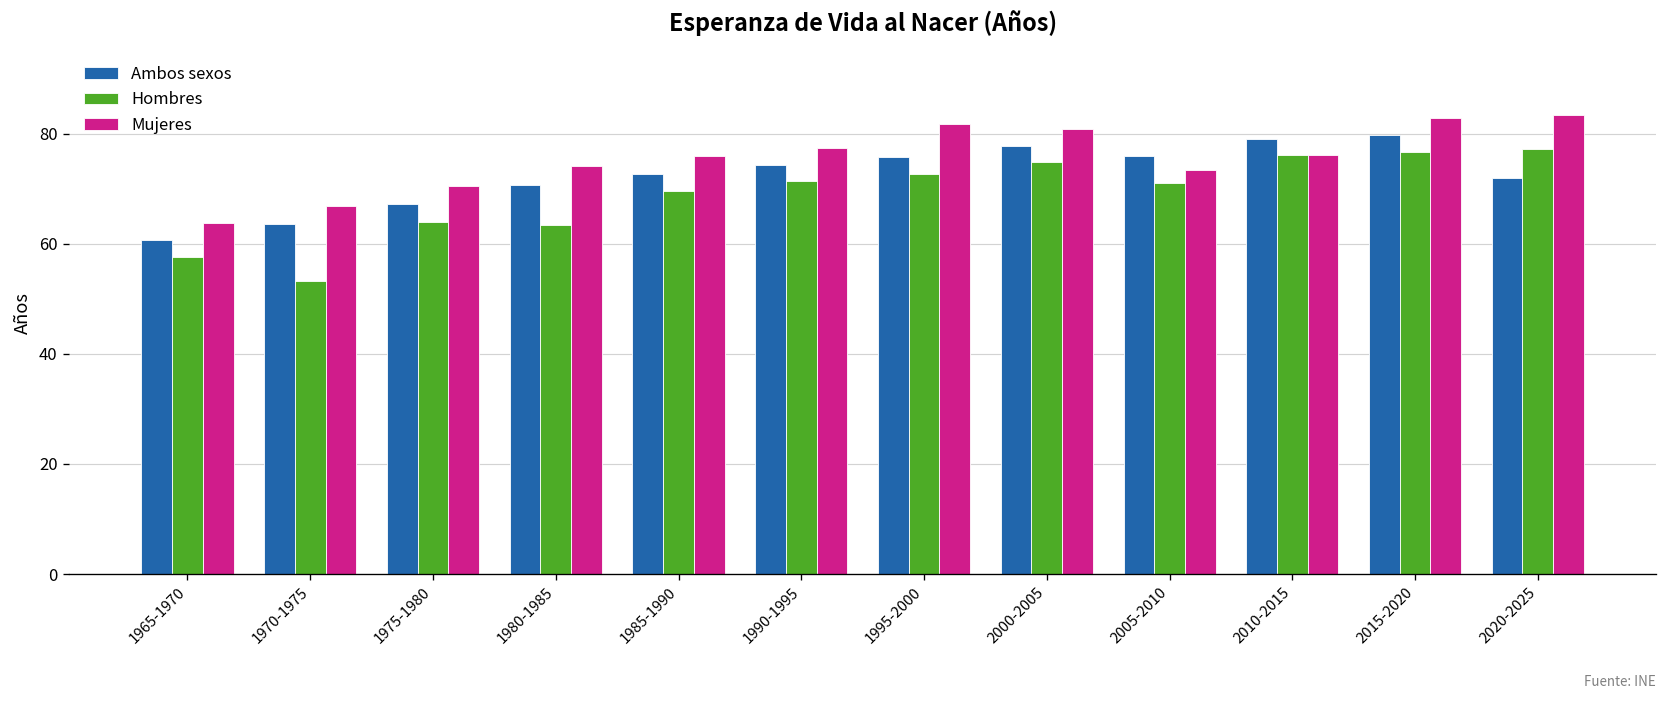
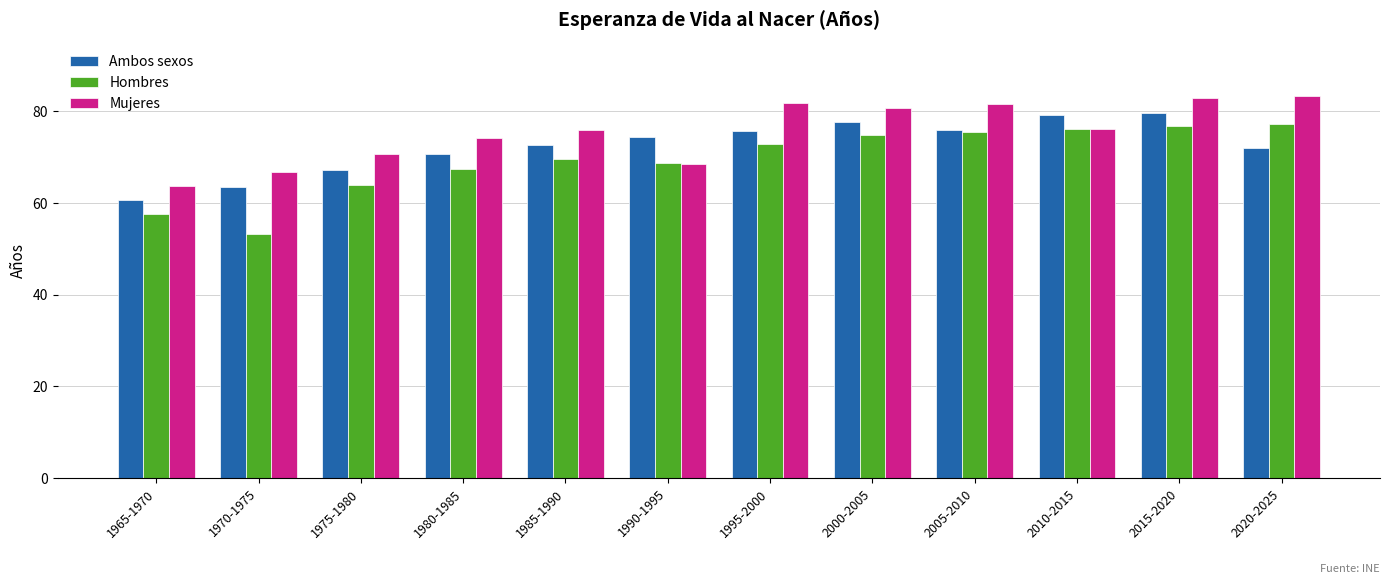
Hombres, 1980-1985: 63 -> 67
Hombres, 1990-1995: 71 -> 69
Mujeres, 1990-1995: 77 -> 69
Hombres, 2005-2010: 71 -> 75
Mujeres, 2005-2010: 73 -> 82
